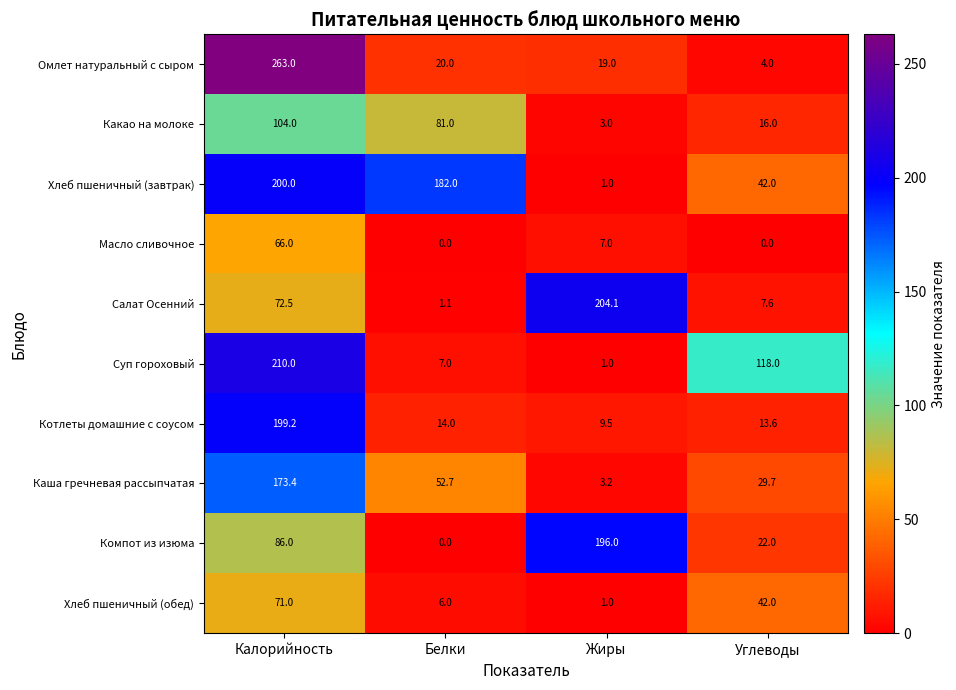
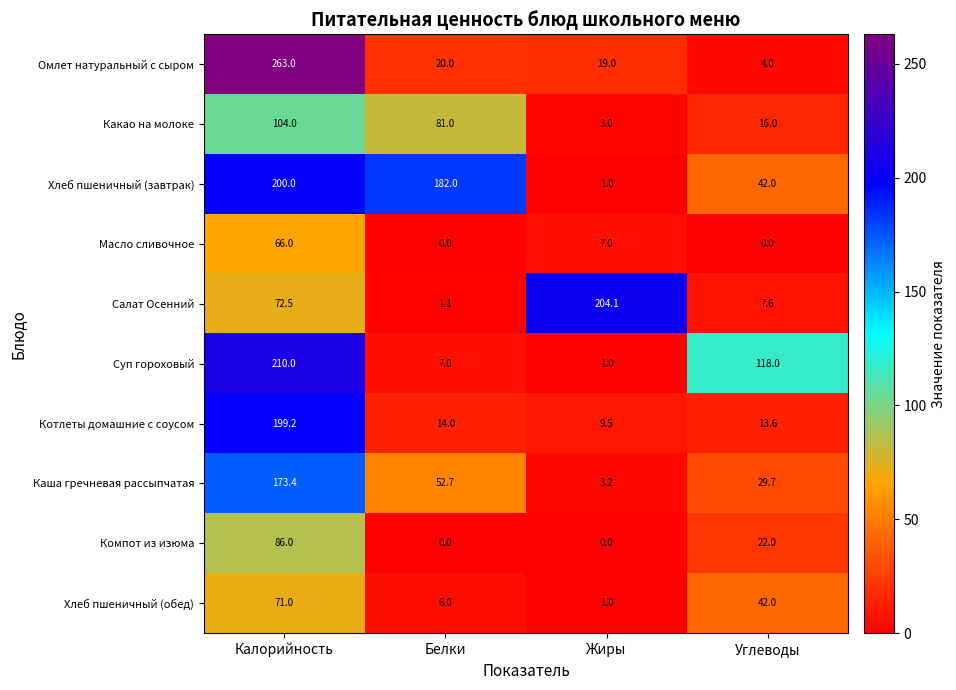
Компот из изюма, Жиры: 196.0 -> 0.0
